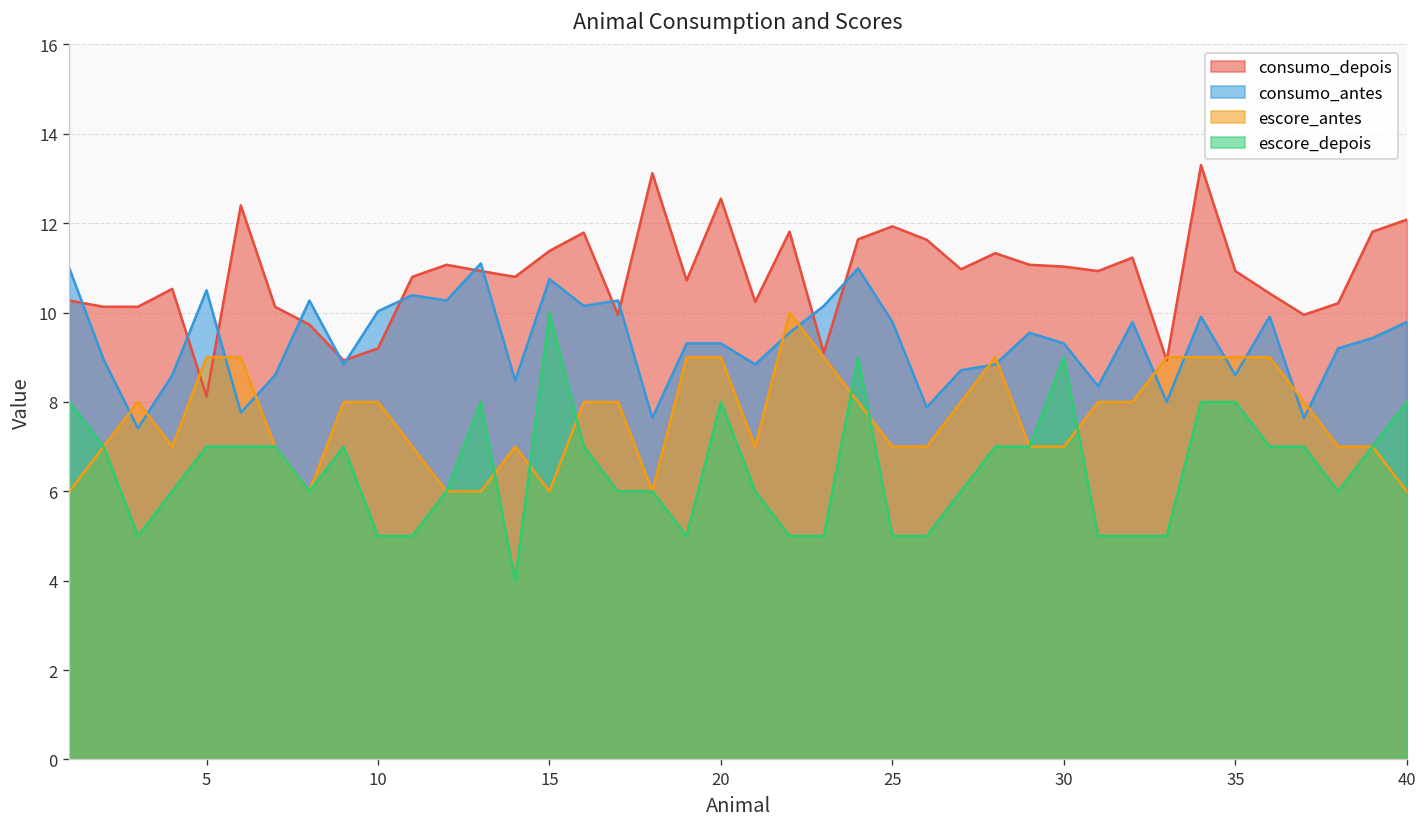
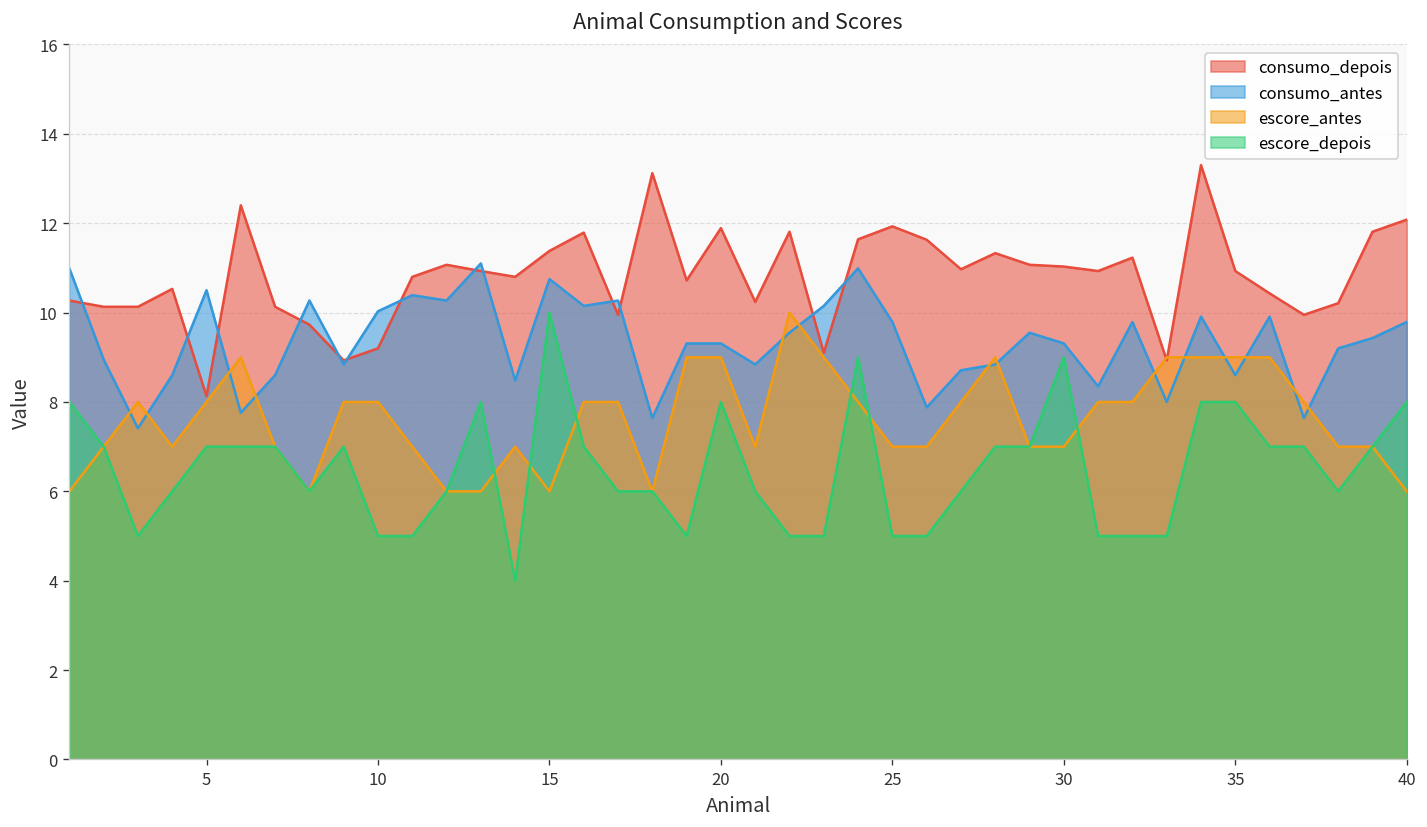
escore_antes, 5: 9 -> 8
consumo_depois, 20: 12.6 -> 11.9
